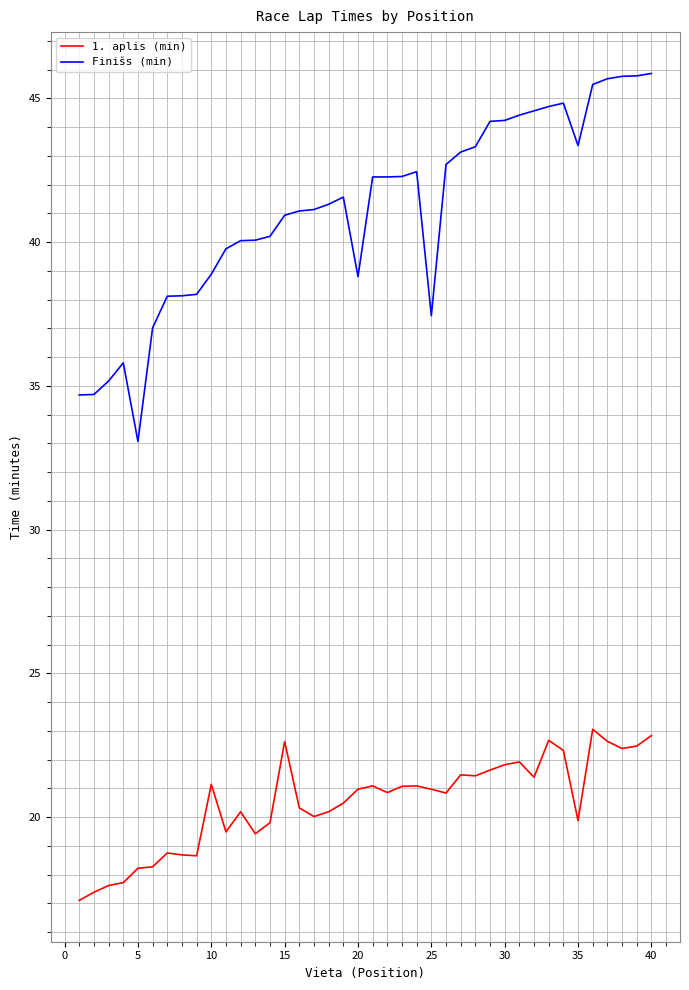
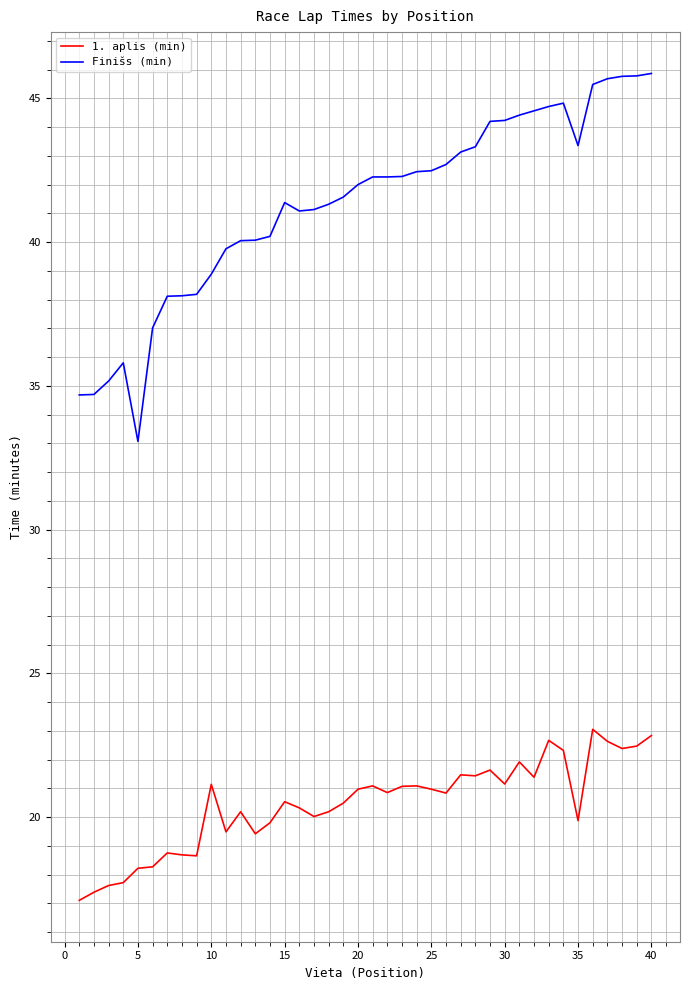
1. aplis (min), 15: 22.6 -> 20.5
Finišs (min), 15: 40.9 -> 41.4
Finišs (min), 20: 38.8 -> 42.0
Finišs (min), 25: 37.4 -> 42.5
1. aplis (min), 30: 21.8 -> 21.1
